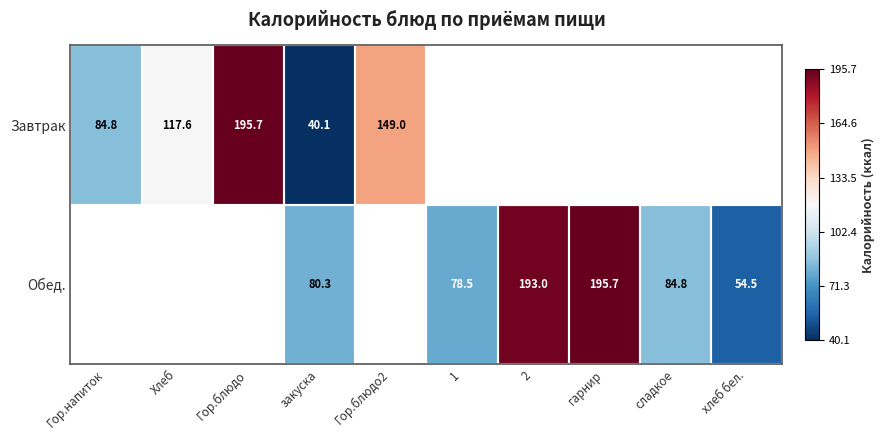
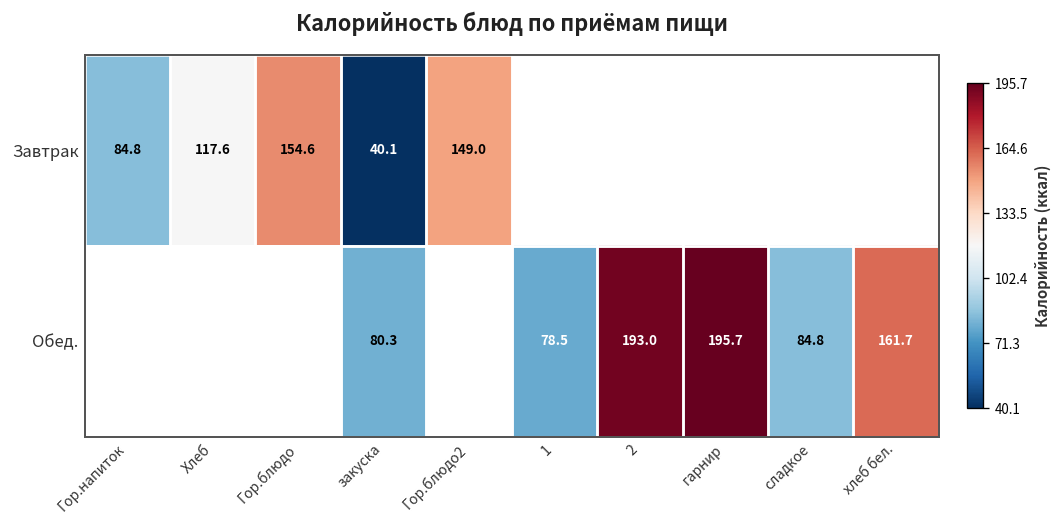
Завтрак, Гор.блюдо: 195.7 -> 154.6
Обед., хлеб бел.: 54.5 -> 161.7
